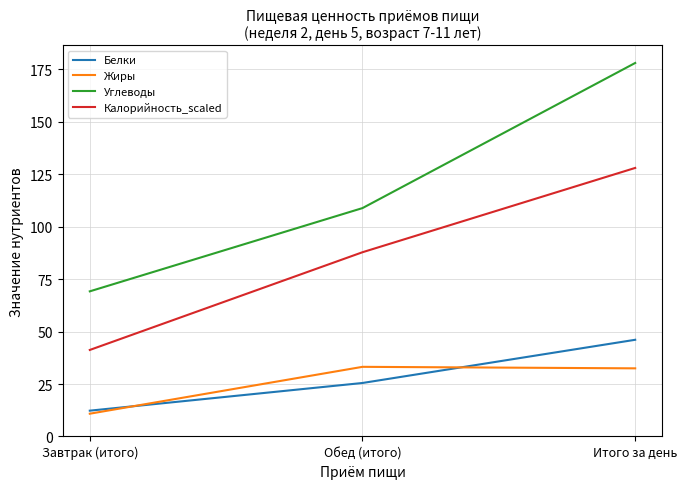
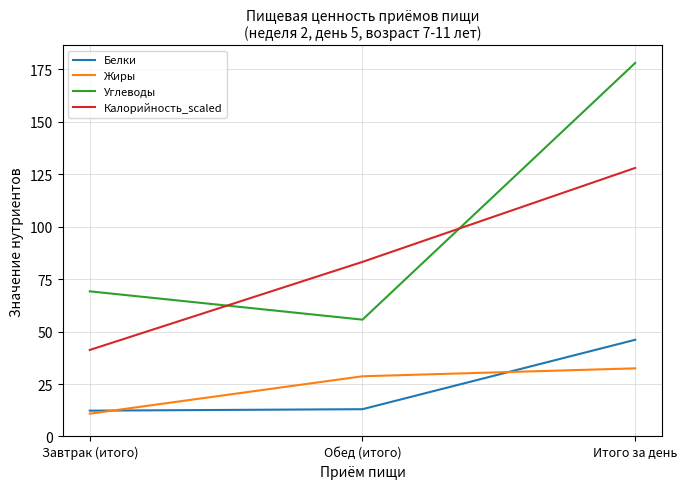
Белки, Обед (итого): 26 -> 13
Жиры, Обед (итого): 33 -> 29
Углеводы, Обед (итого): 109 -> 56
Калорийность_scaled, Обед (итого): 88 -> 83
